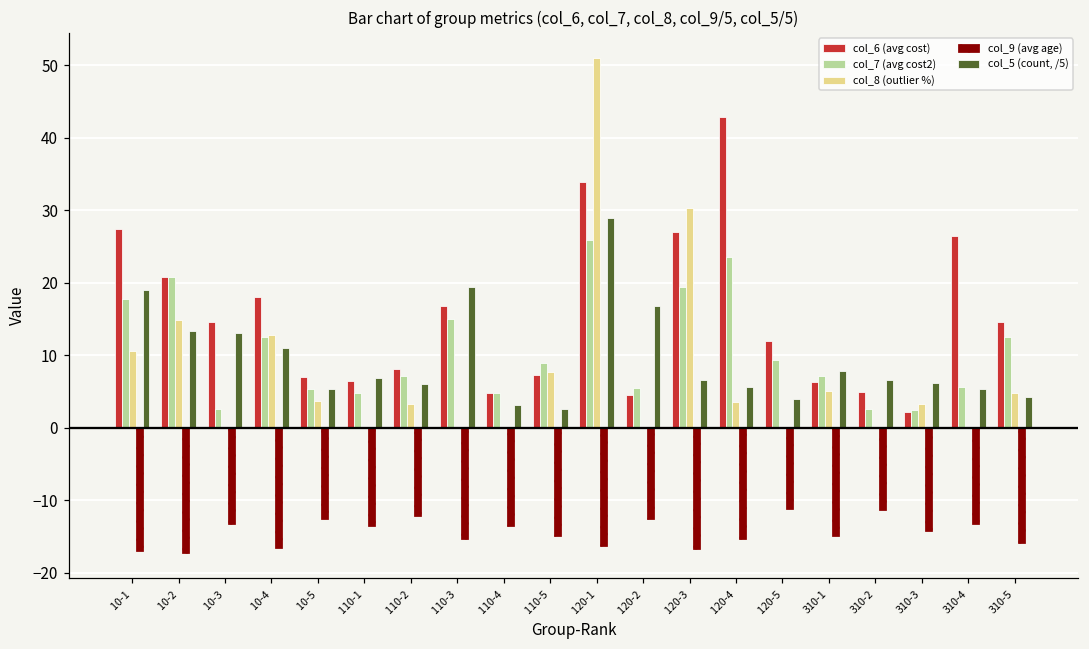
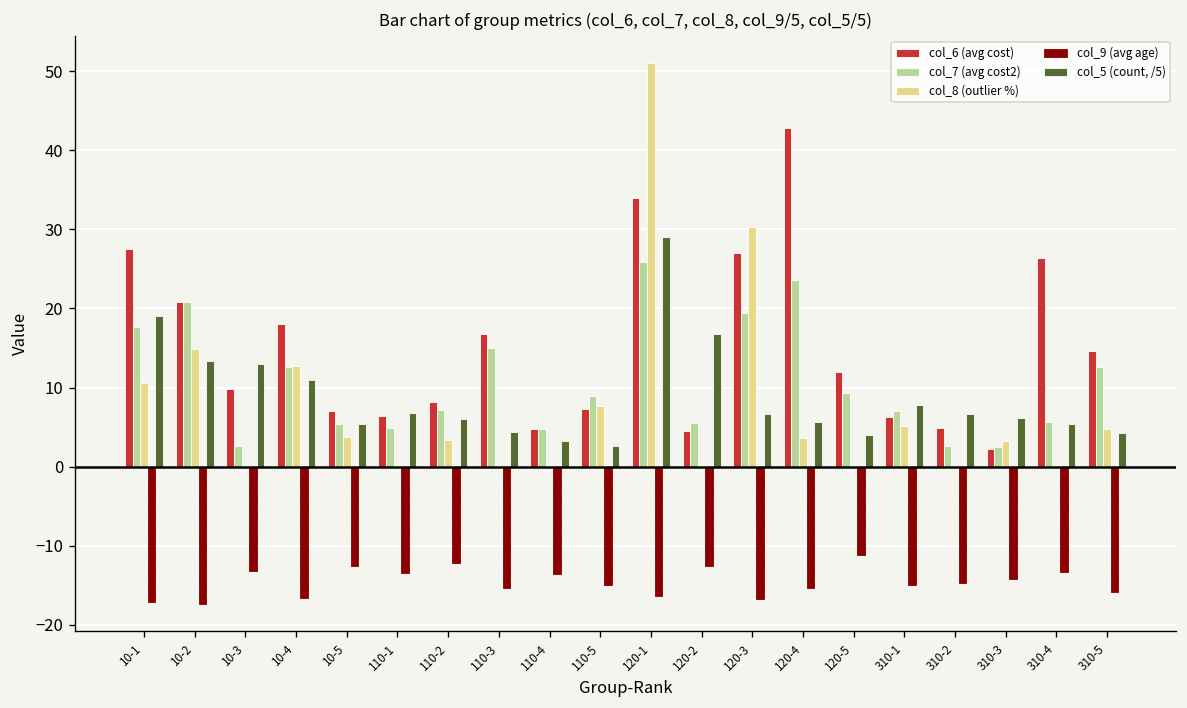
col_6 (avg cost), 10-3: 15 -> 10
col_5 (count, /5), 110-3: 19 -> 4
col_9 (avg age), 310-2: -11 -> -15
